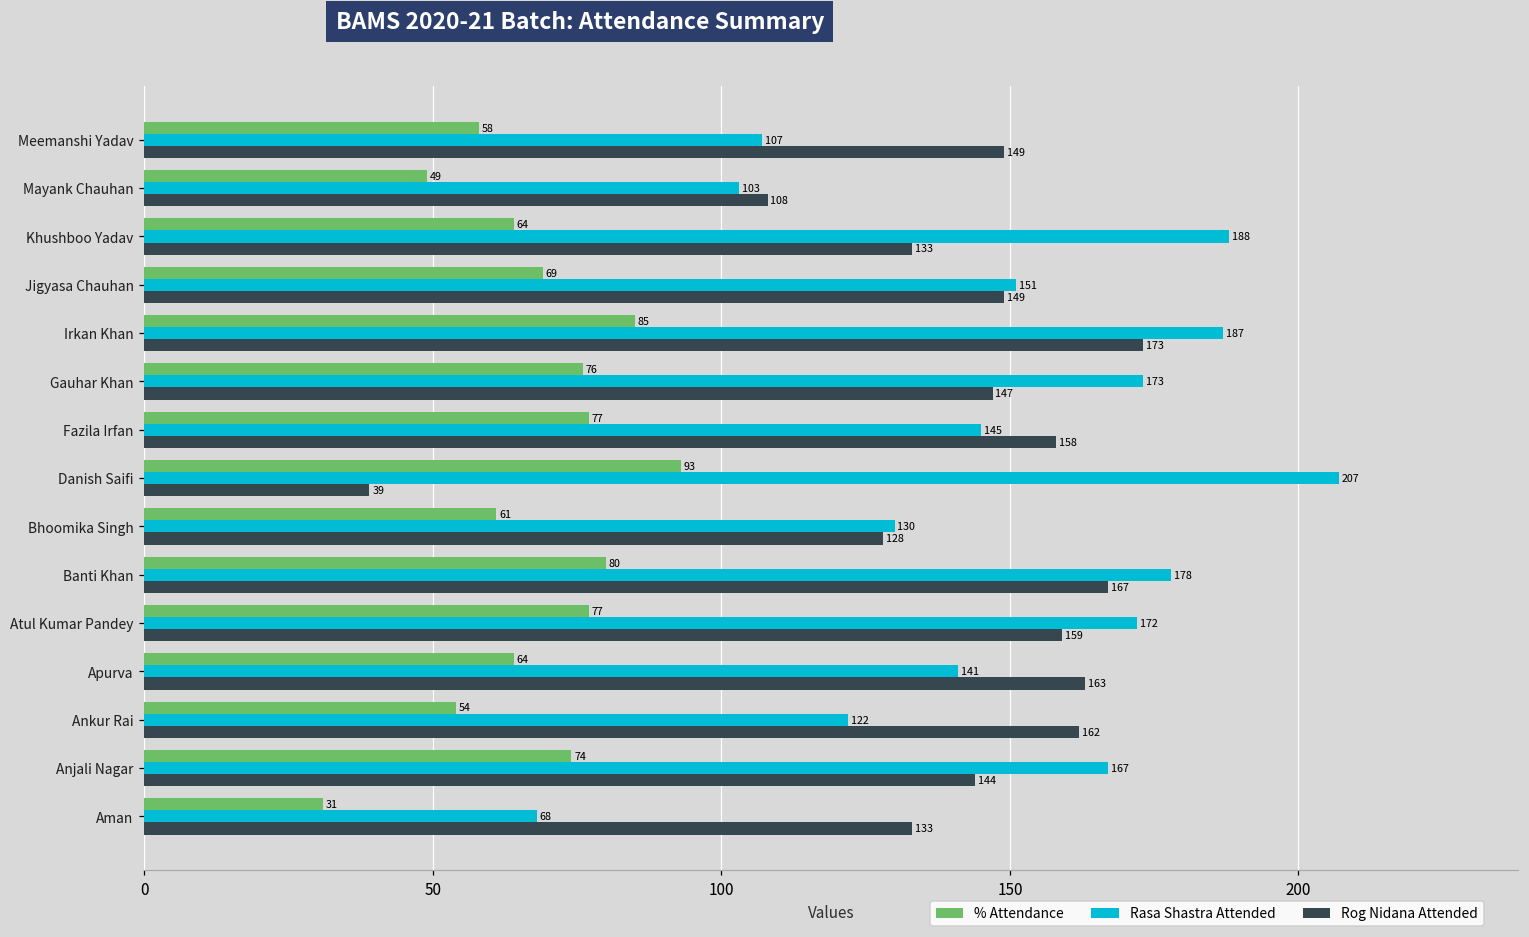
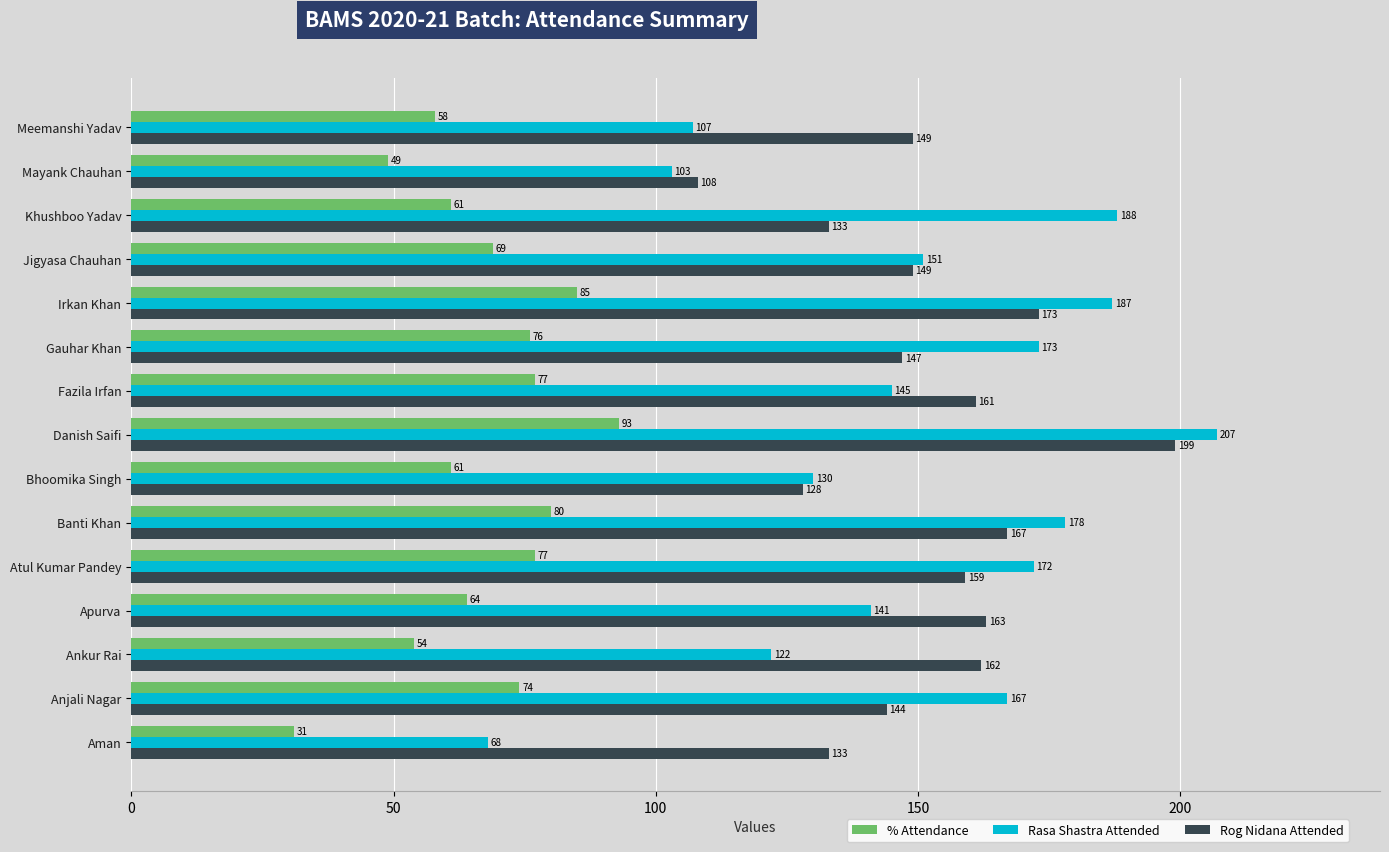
% Attendance, Khushboo Yadav: 64 -> 61
Rog Nidana Attended, Fazila Irfan: 158 -> 161
Rog Nidana Attended, Danish Saifi: 39 -> 199
